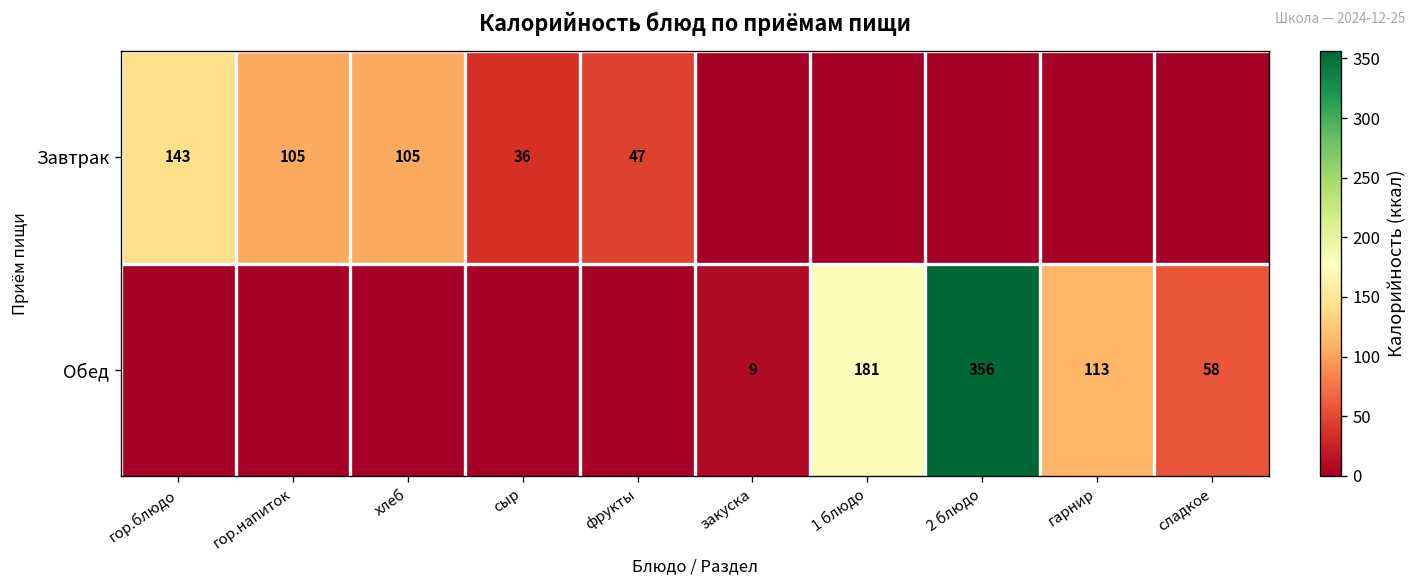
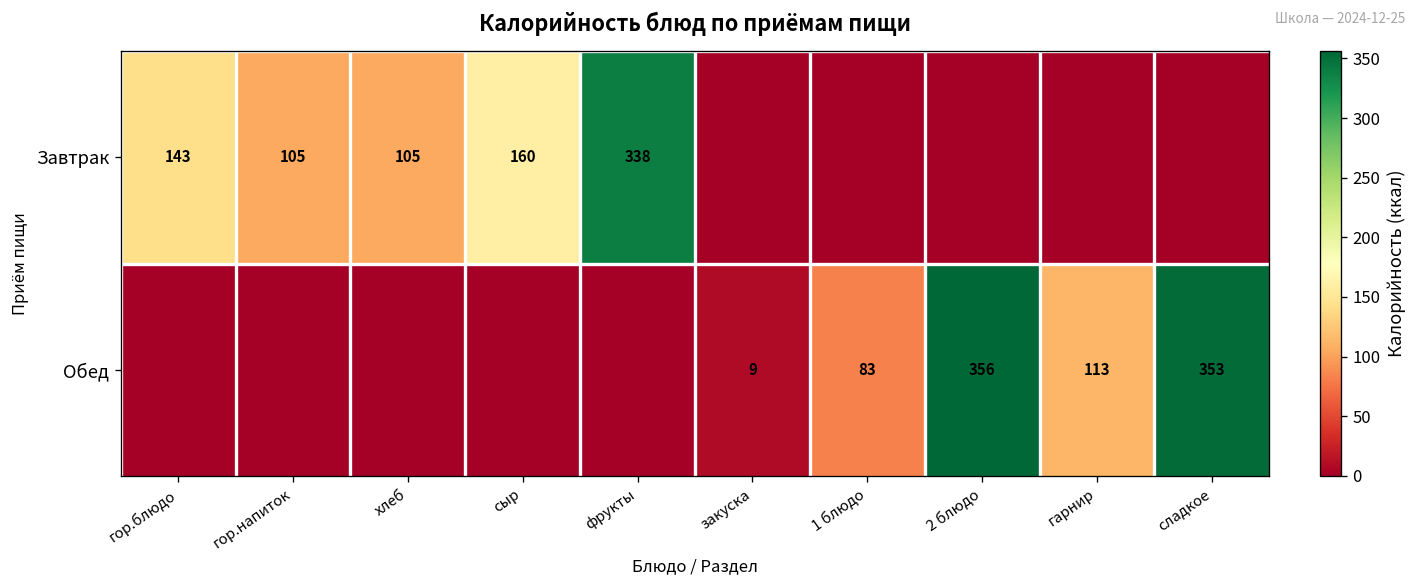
Завтрак, сыр: 36 -> 160
Завтрак, фрукты: 47 -> 338
Обед, 1 блюдо: 181 -> 83
Обед, сладкое: 58 -> 353
